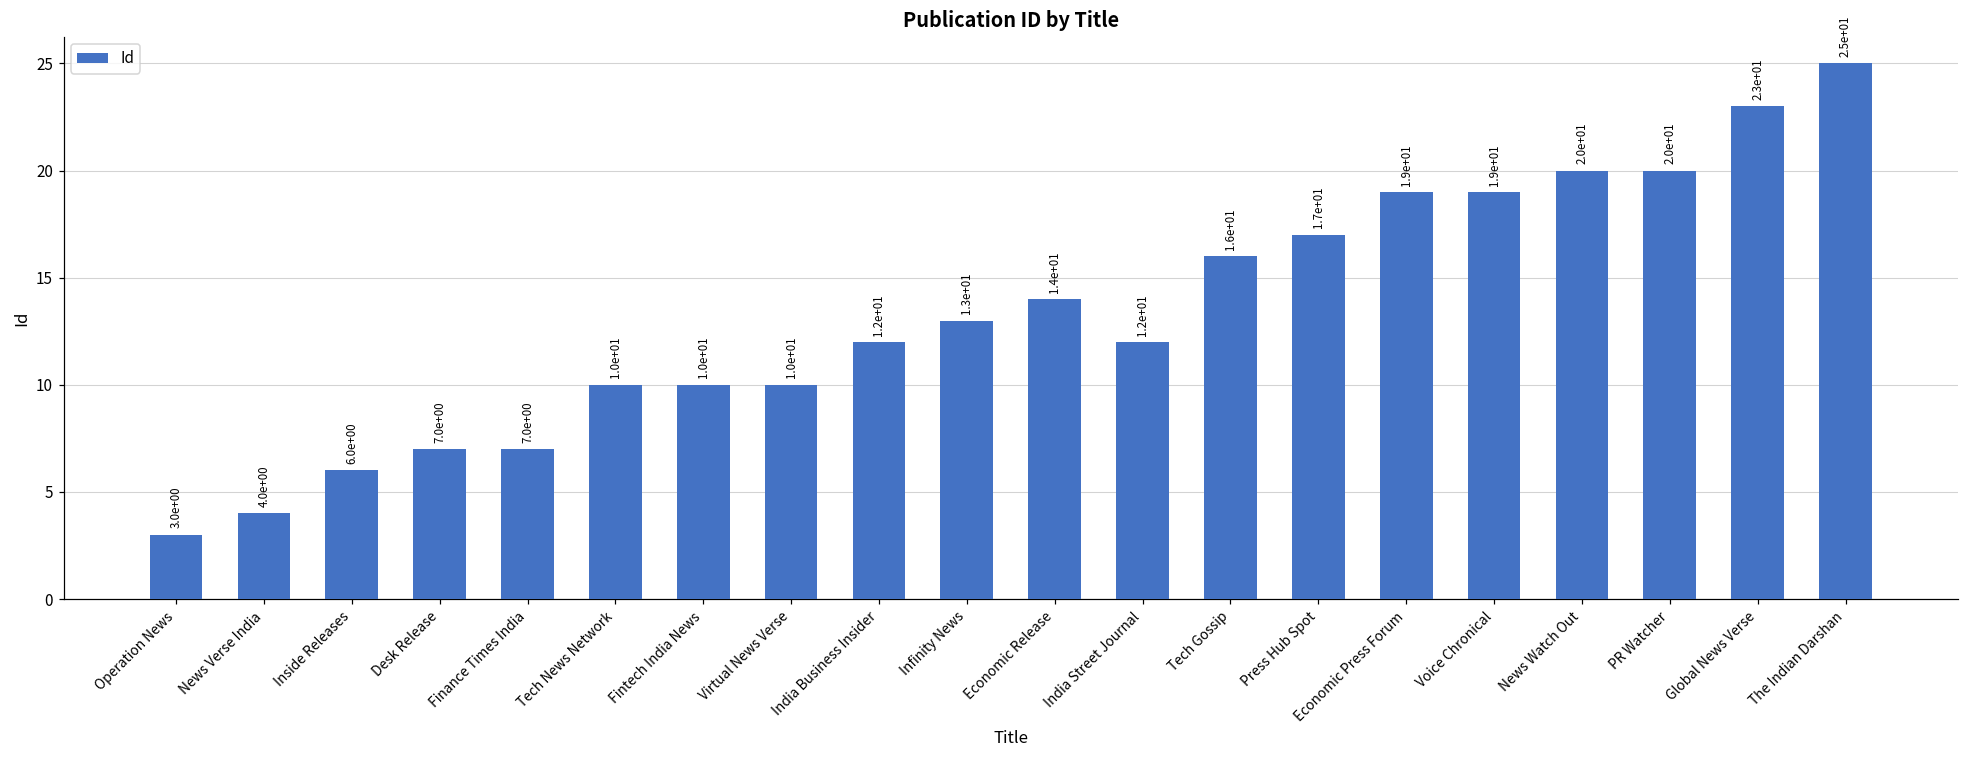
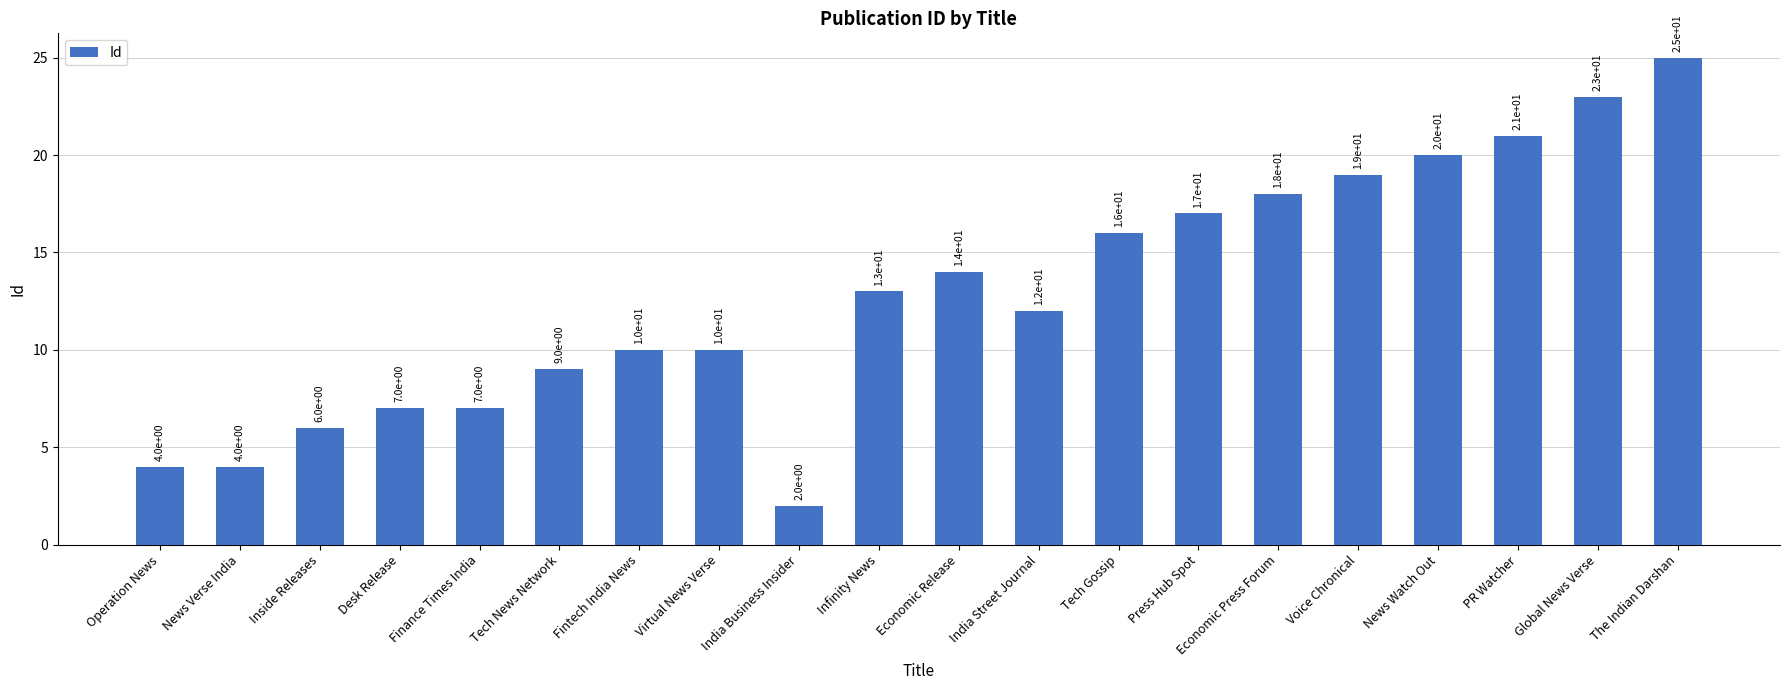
Operation News: 3.0e+00 -> 4.0e+00
Tech News Network: 1.0e+01 -> 9.0e+00
India Business Insider: 1.2e+01 -> 2.0e+00
Economic Press Forum: 1.9e+01 -> 1.8e+01
PR Watcher: 2.0e+01 -> 2.1e+01
